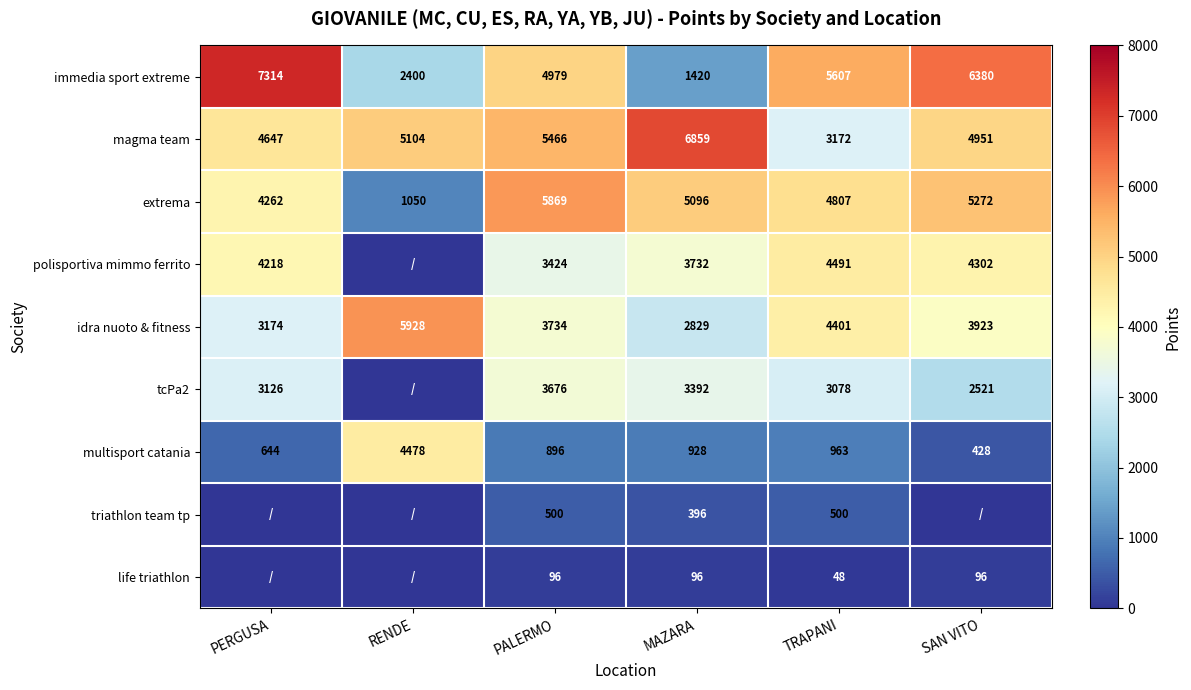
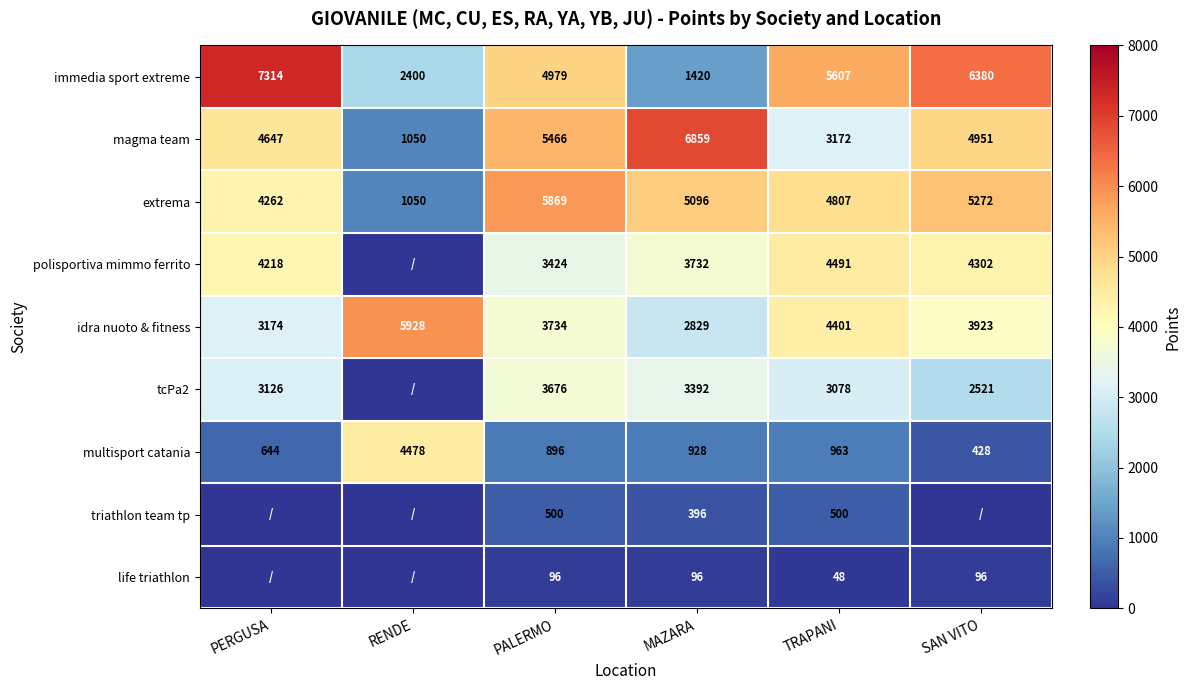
magma team, RENDE: 5104 -> 1050
